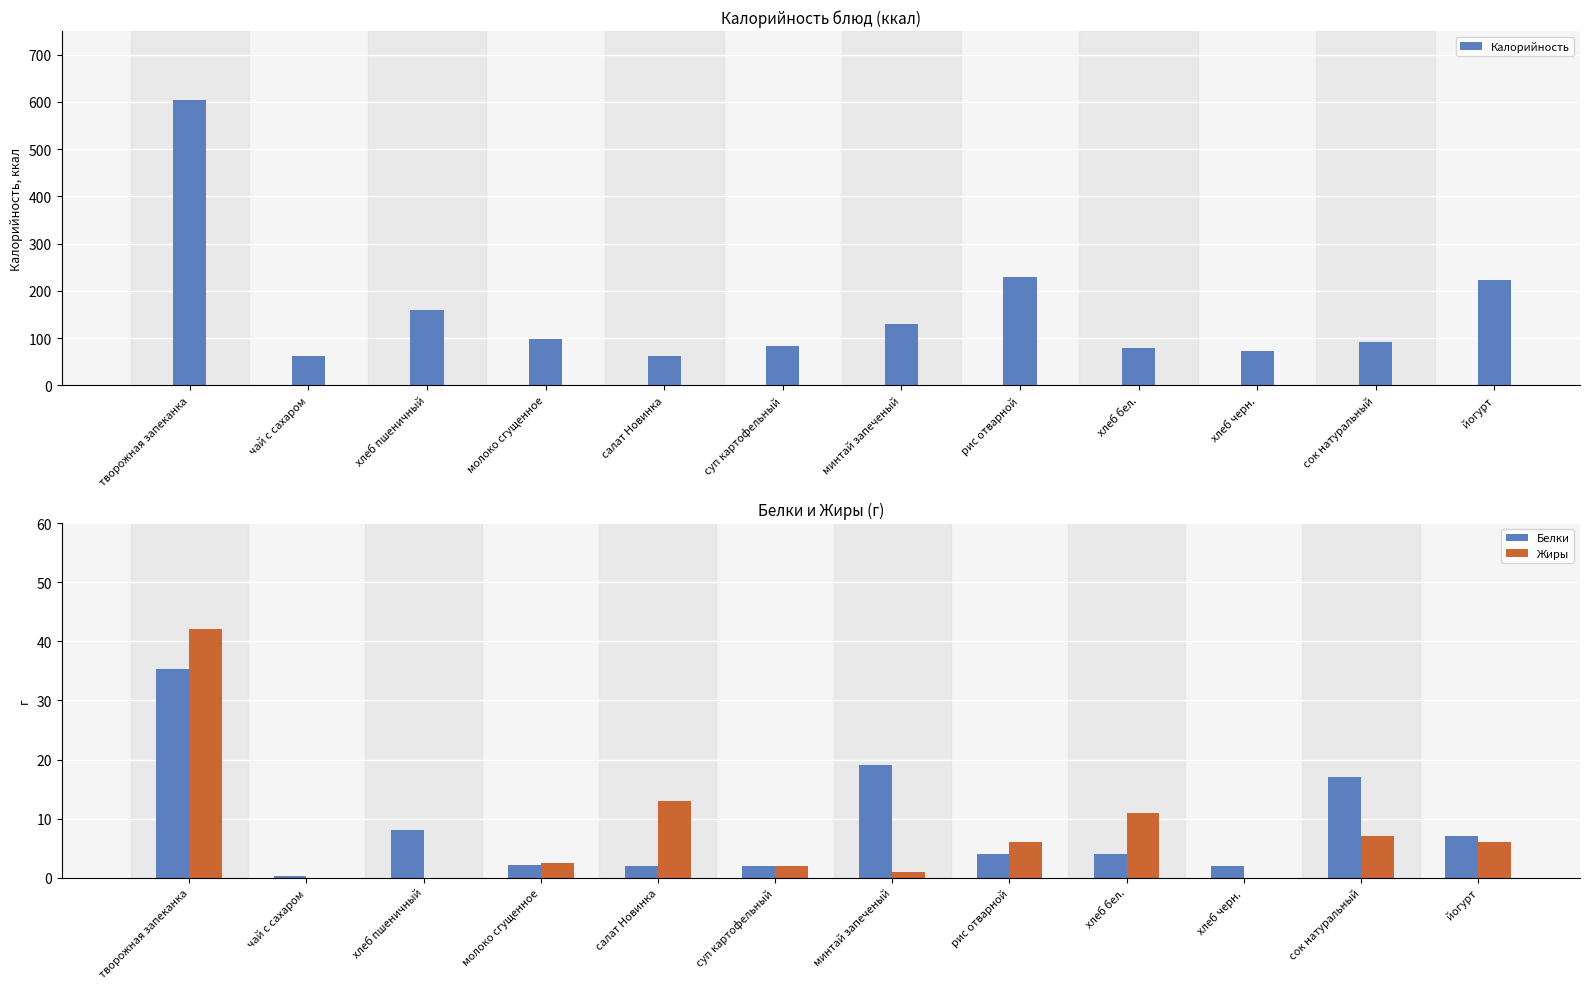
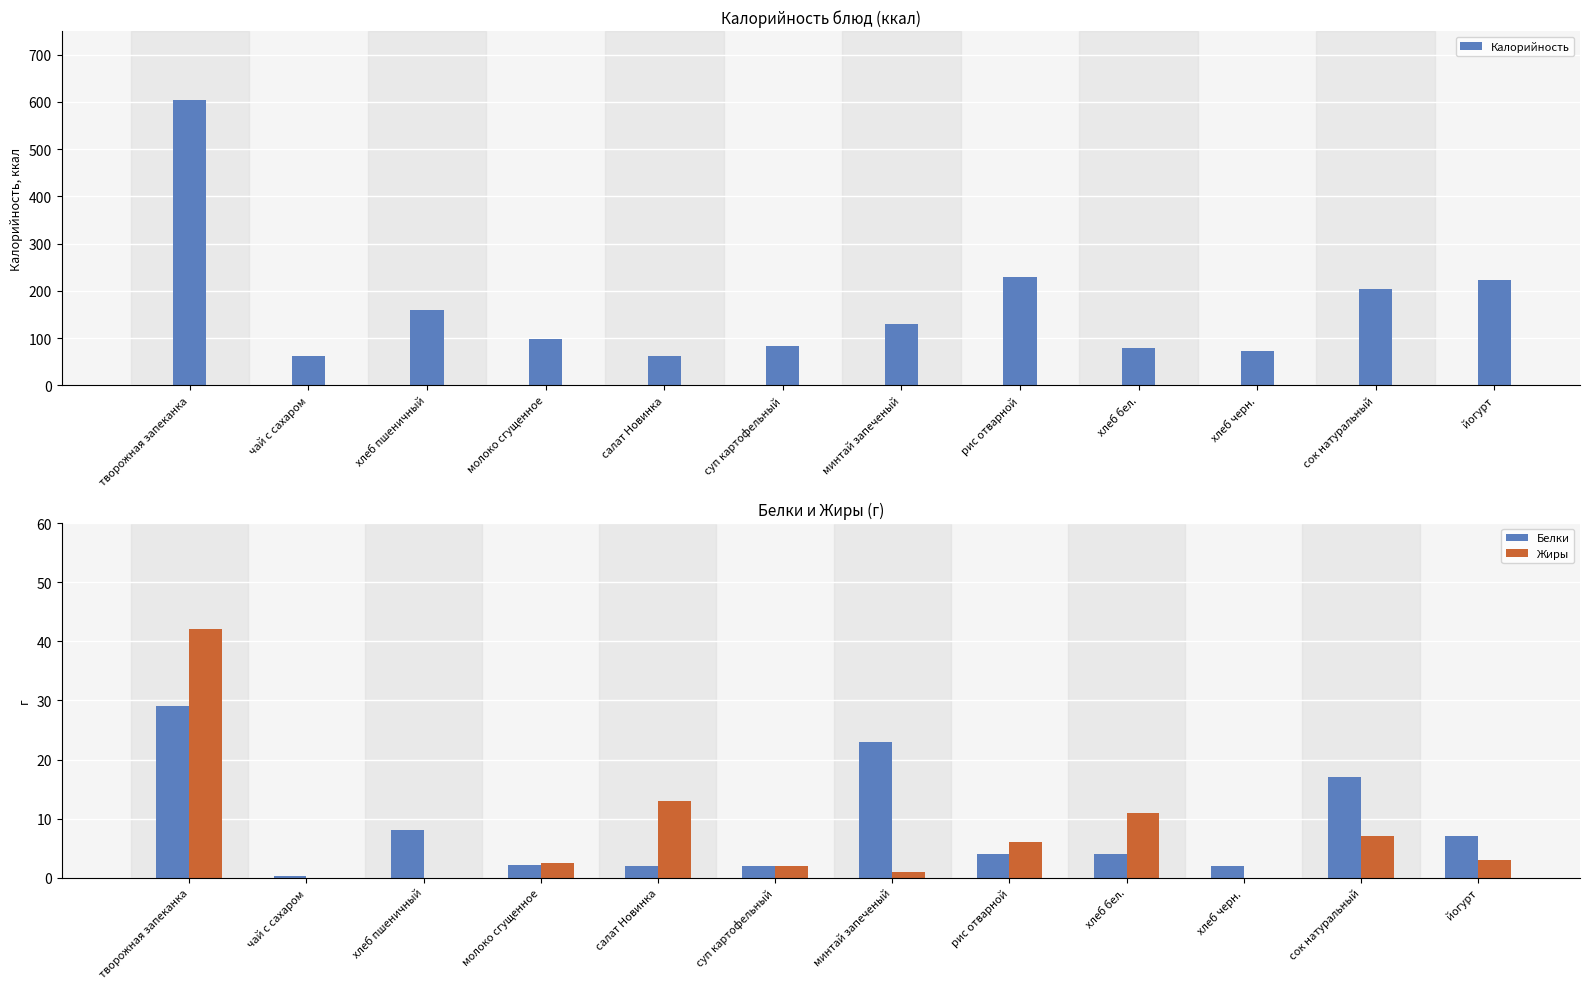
Калорийность блюд (ккал), сок натуральный: 90 -> 210
Белки и Жиры (г), Белки, творожная запеканка: 35 -> 29
Белки и Жиры (г), Белки, минтай запеченый: 19 -> 23
Белки и Жиры (г), Жиры, йогурт: 6 -> 3
